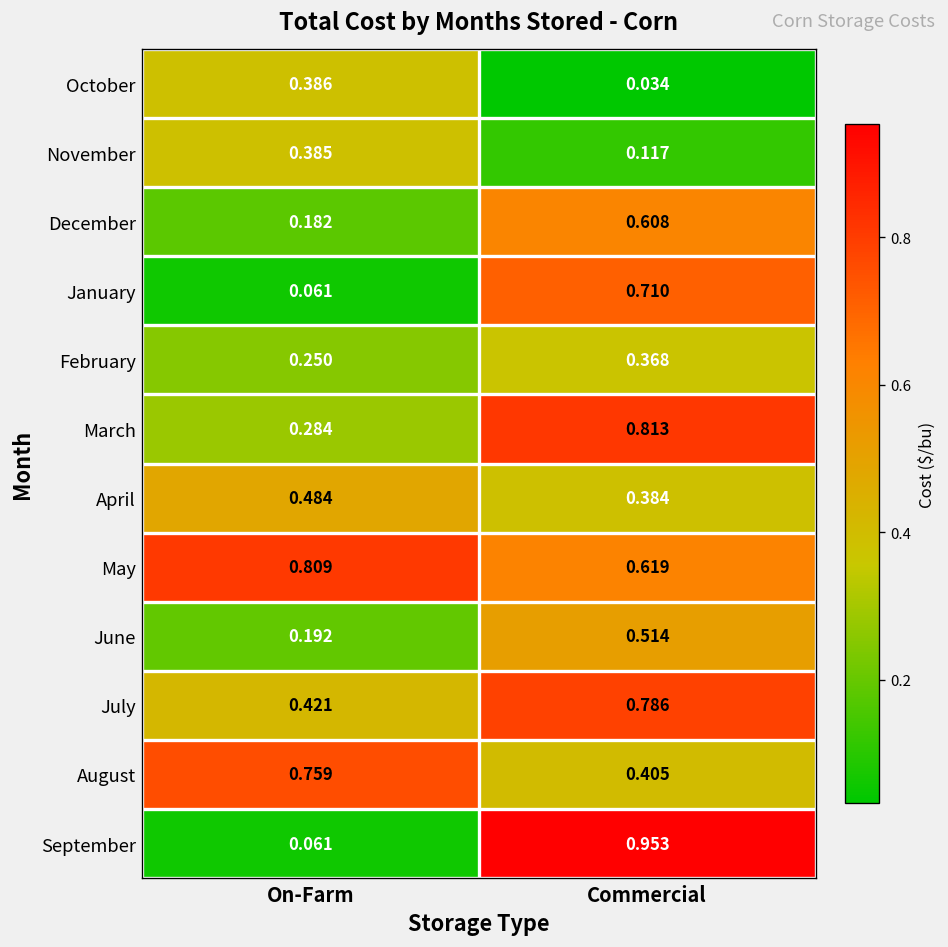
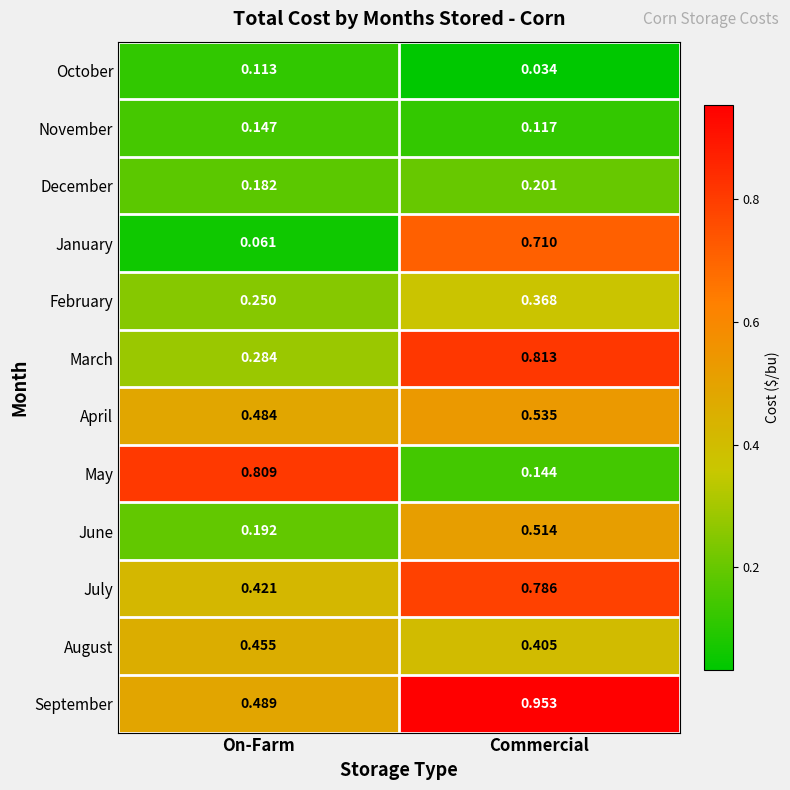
October, On-Farm: 0.386 -> 0.113
November, On-Farm: 0.385 -> 0.147
December, Commercial: 0.608 -> 0.201
April, Commercial: 0.384 -> 0.535
May, Commercial: 0.619 -> 0.144
August, On-Farm: 0.759 -> 0.455
September, On-Farm: 0.061 -> 0.489
